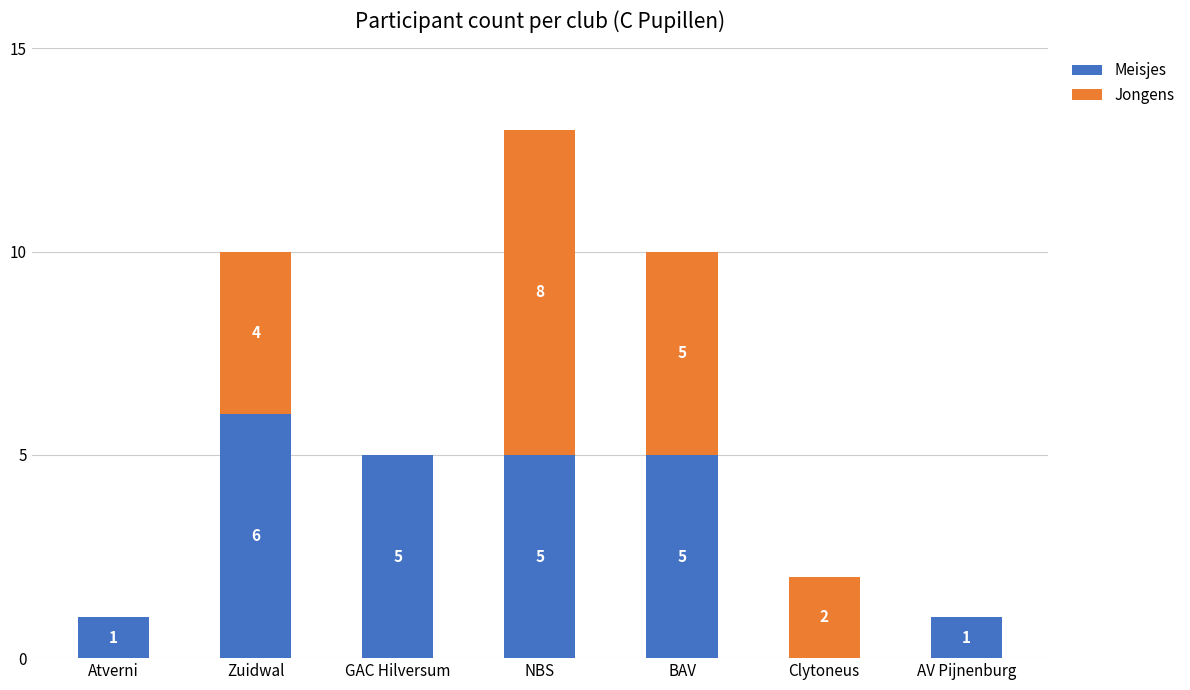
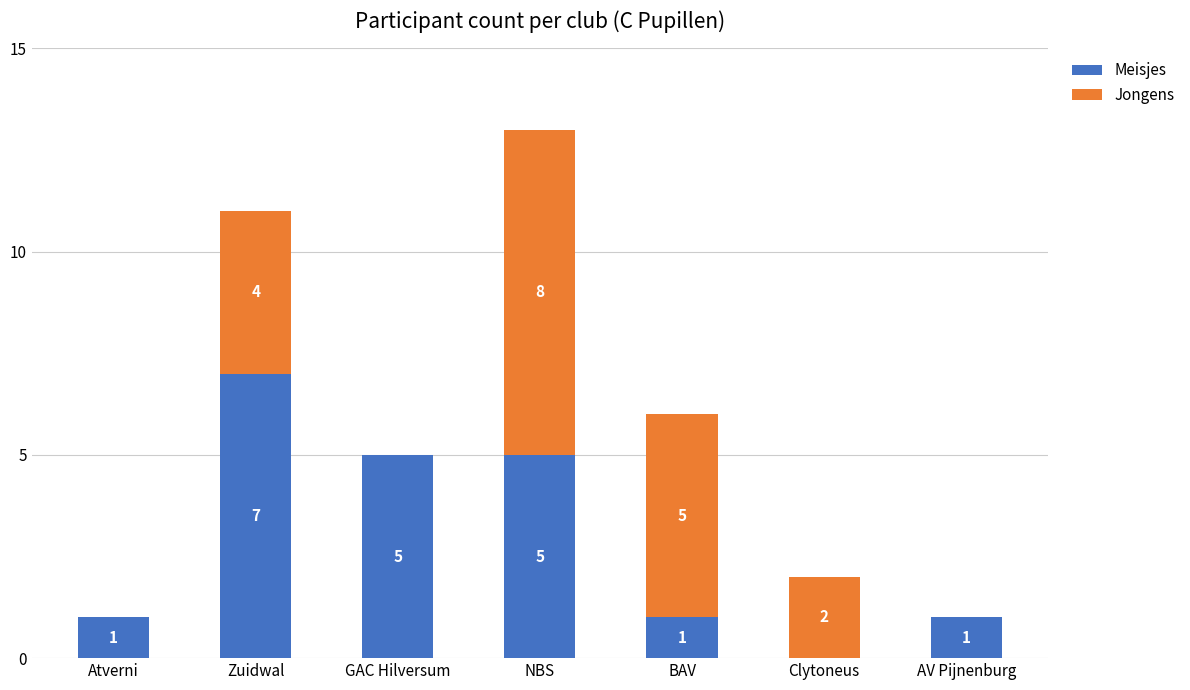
Meisjes, Zuidwal: 6 -> 7
Meisjes, BAV: 5 -> 1
